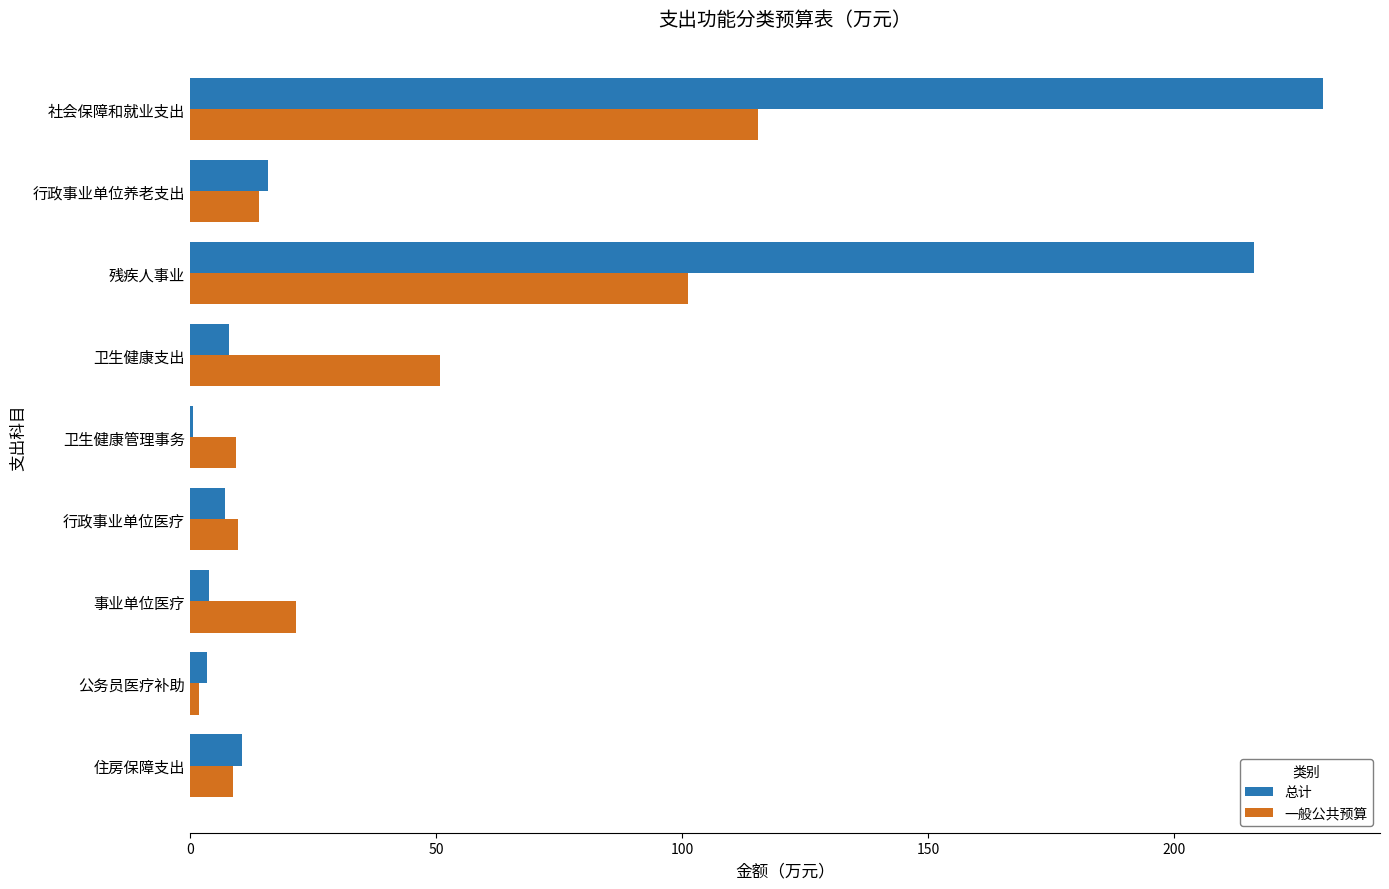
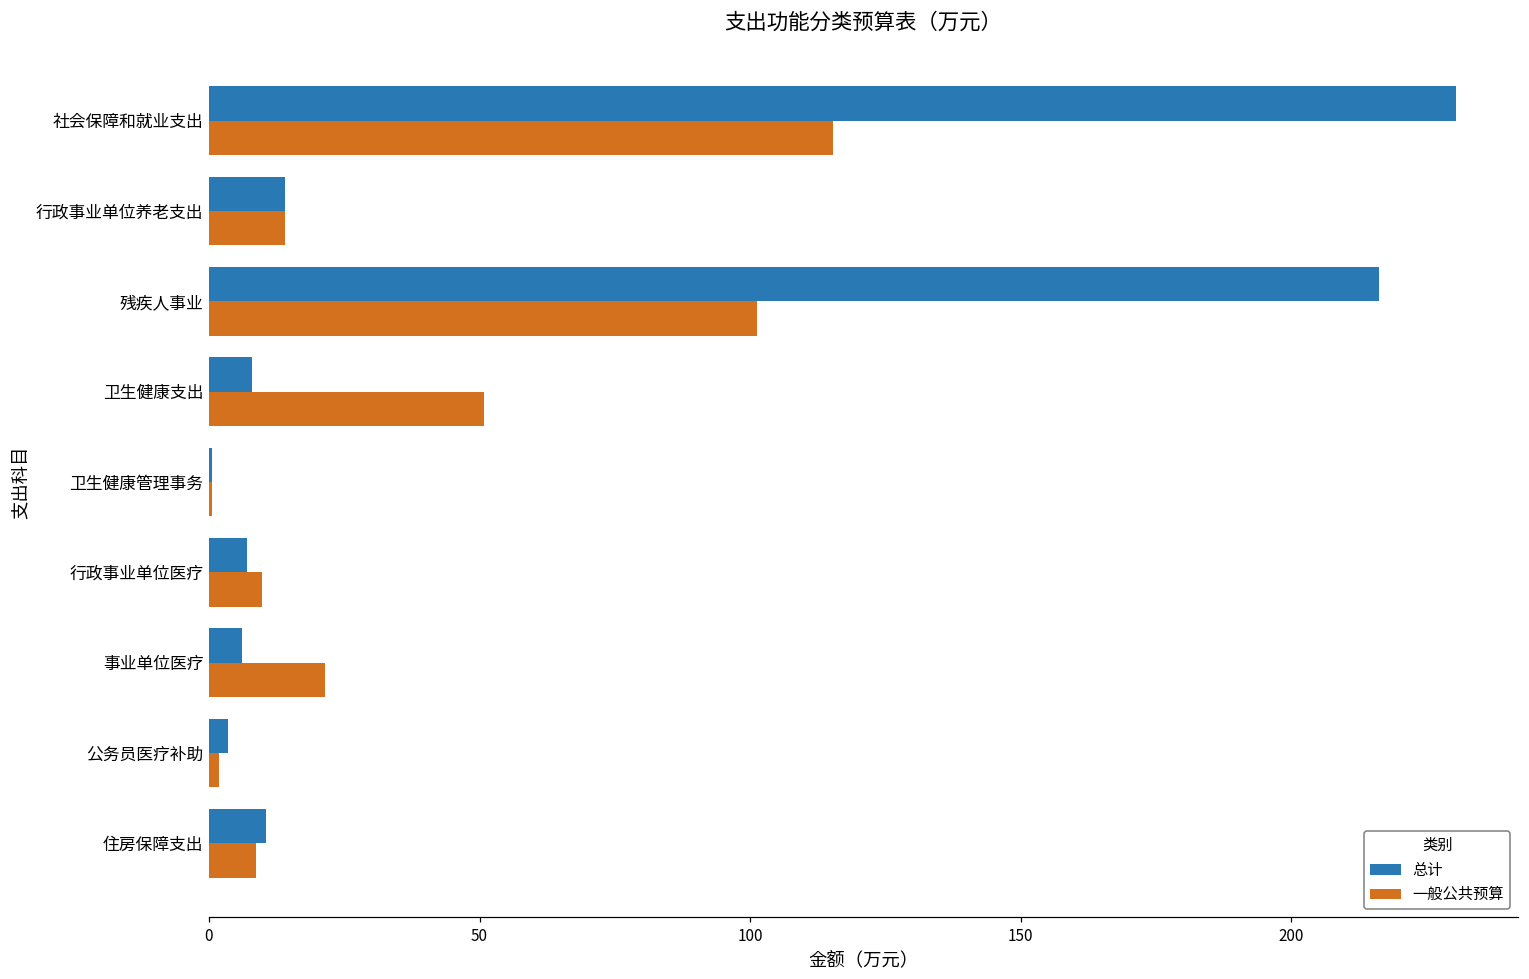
总计, 行政事业单位养老支出: 16 -> 14
一般公共预算, 卫生健康管理事务: 9 -> 1
总计, 事业单位医疗: 4 -> 6
